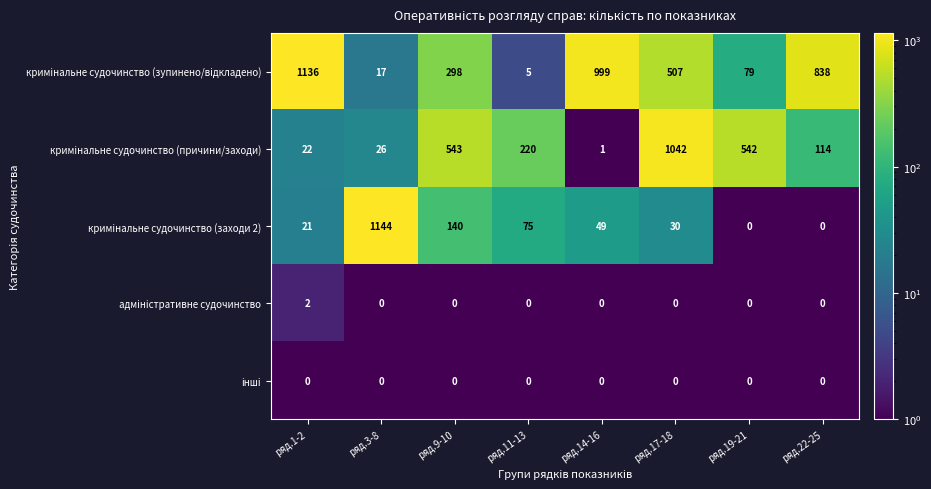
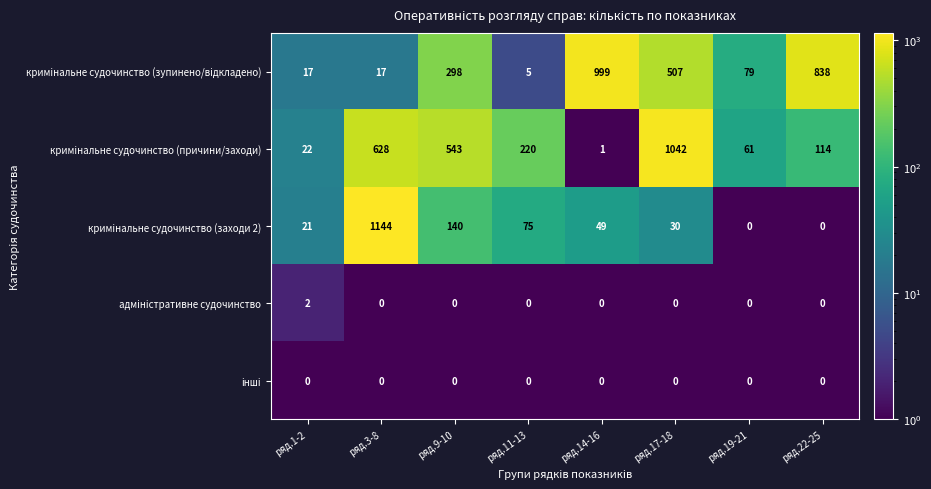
кримінальне судочинство (зупинено/відкладено), ряд.1-2: 1136 -> 17
кримінальне судочинство (причини/заходи), ряд.3-8: 26 -> 628
кримінальне судочинство (причини/заходи), ряд.19-21: 542 -> 61
